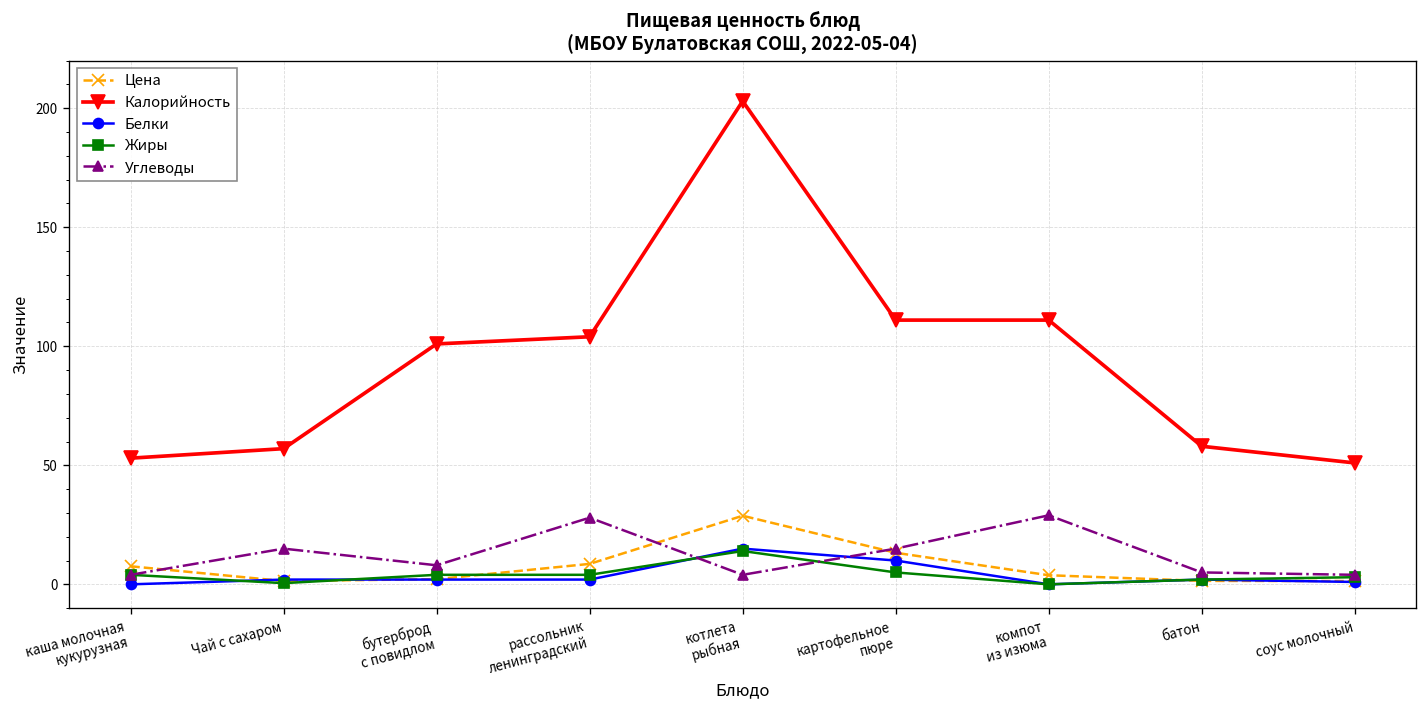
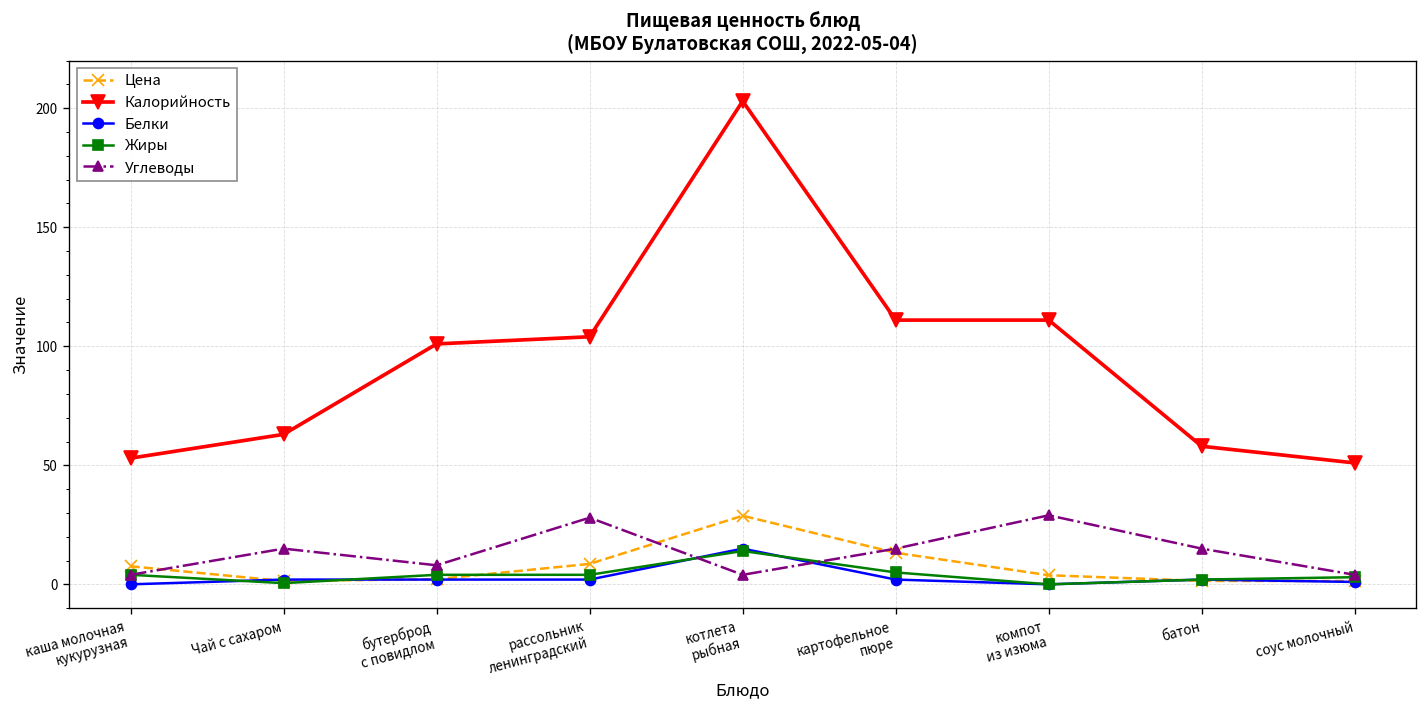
Калорийность, Чай с сахаром: 57 -> 63
Белки, картофельное пюре: 10 -> 2
Углеводы, батон: 5 -> 15
